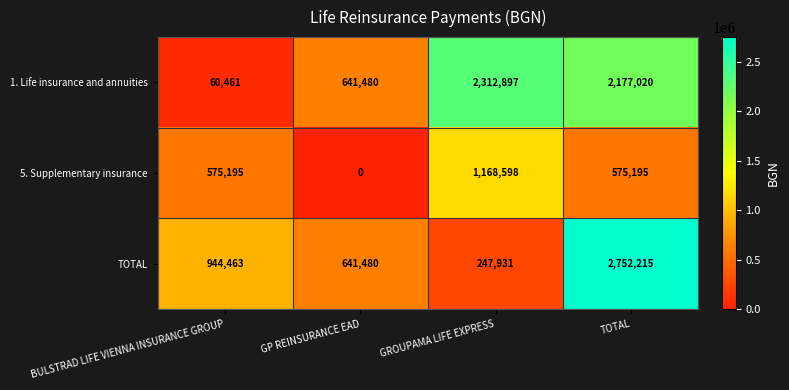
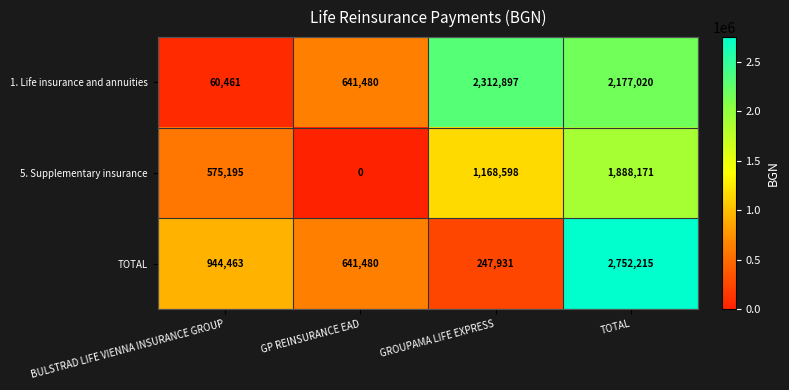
5. Supplementary insurance, TOTAL: 575,195 -> 1,888,171
